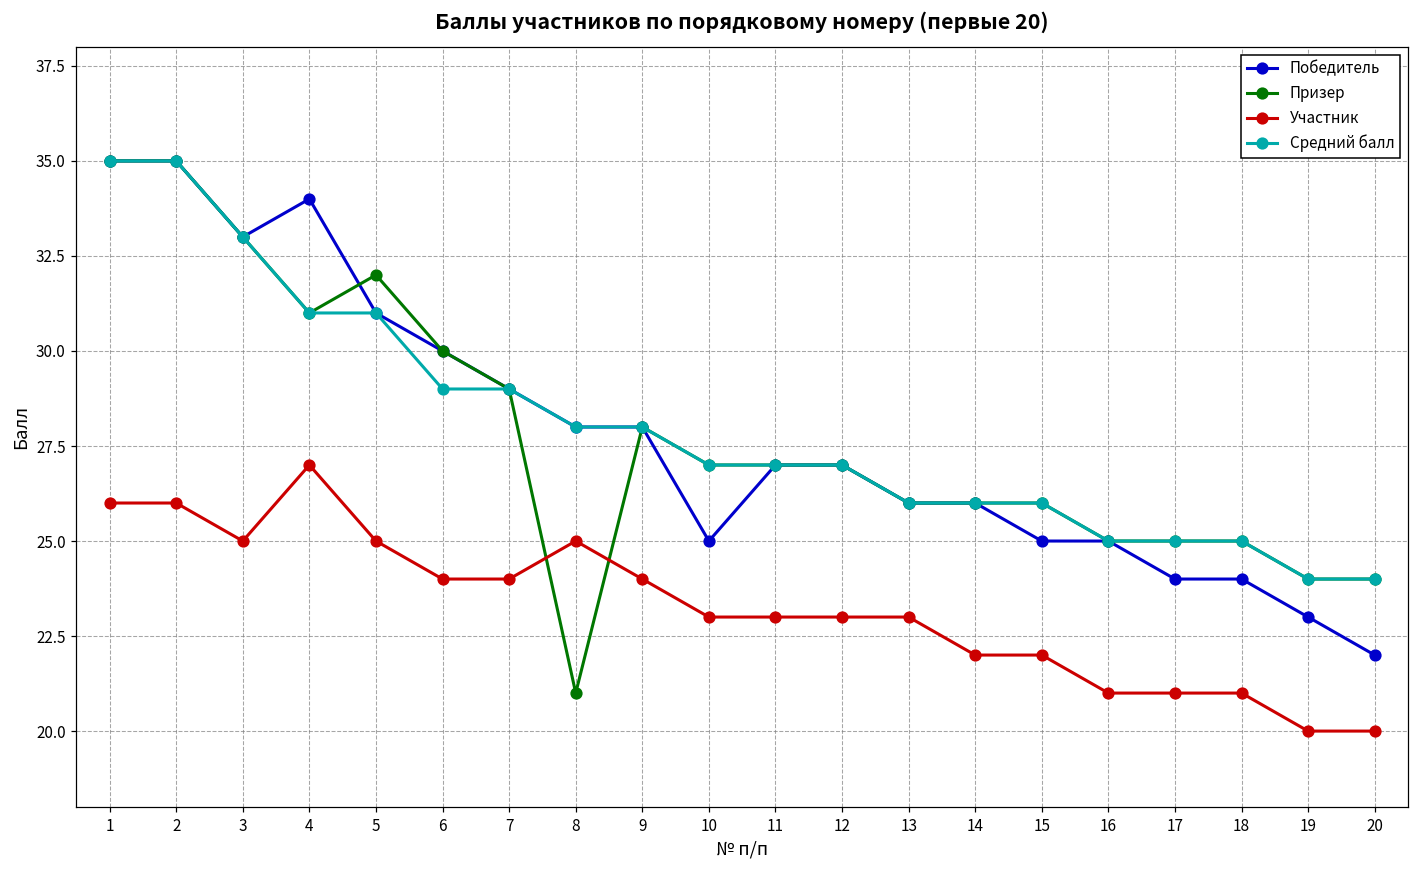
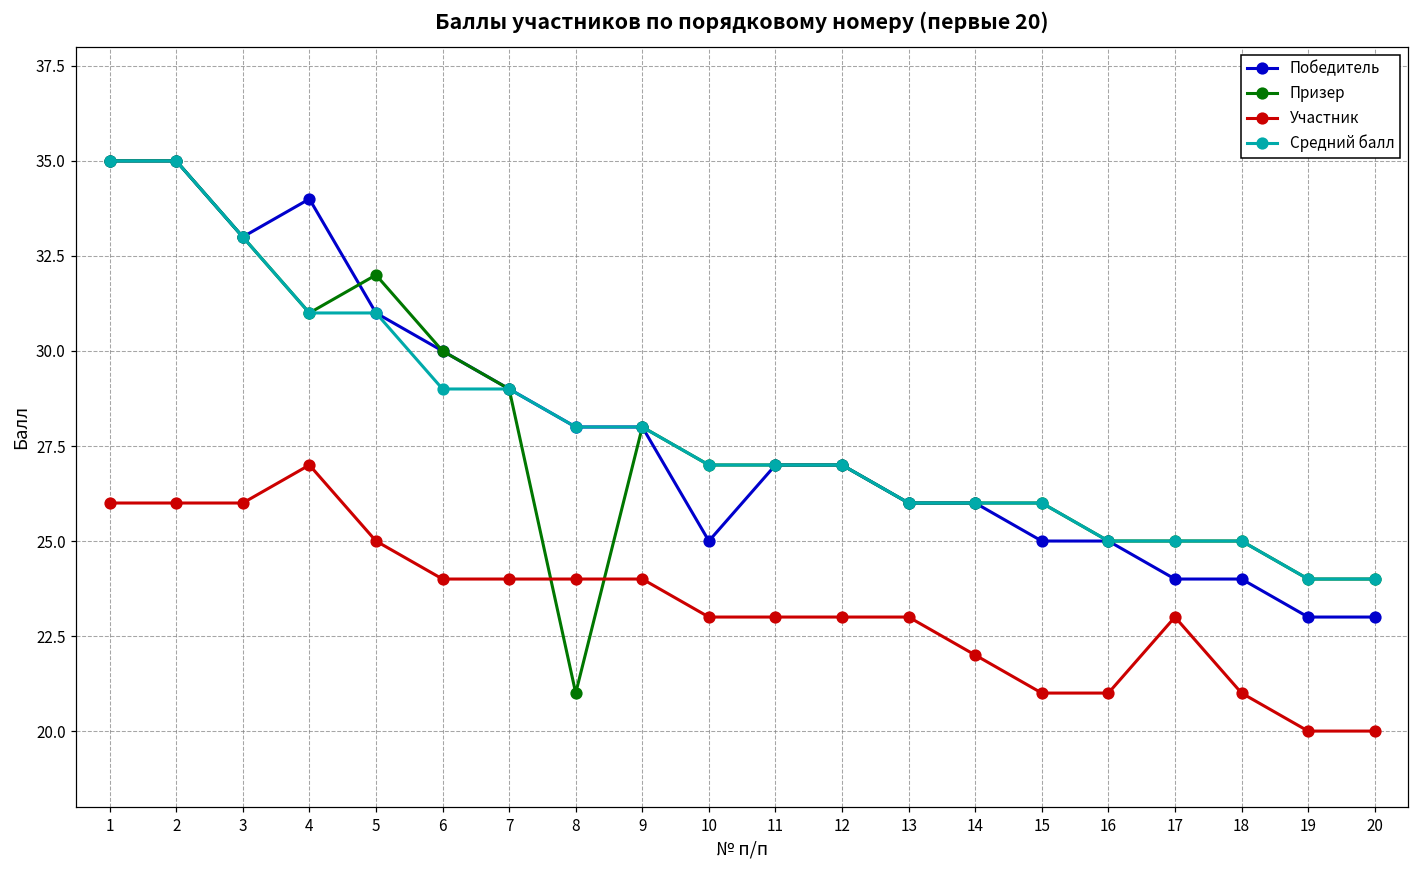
Участник, 3: 25 -> 26
Участник, 8: 25 -> 24
Участник, 15: 22 -> 21
Участник, 17: 21 -> 23
Победитель, 20: 22 -> 23
